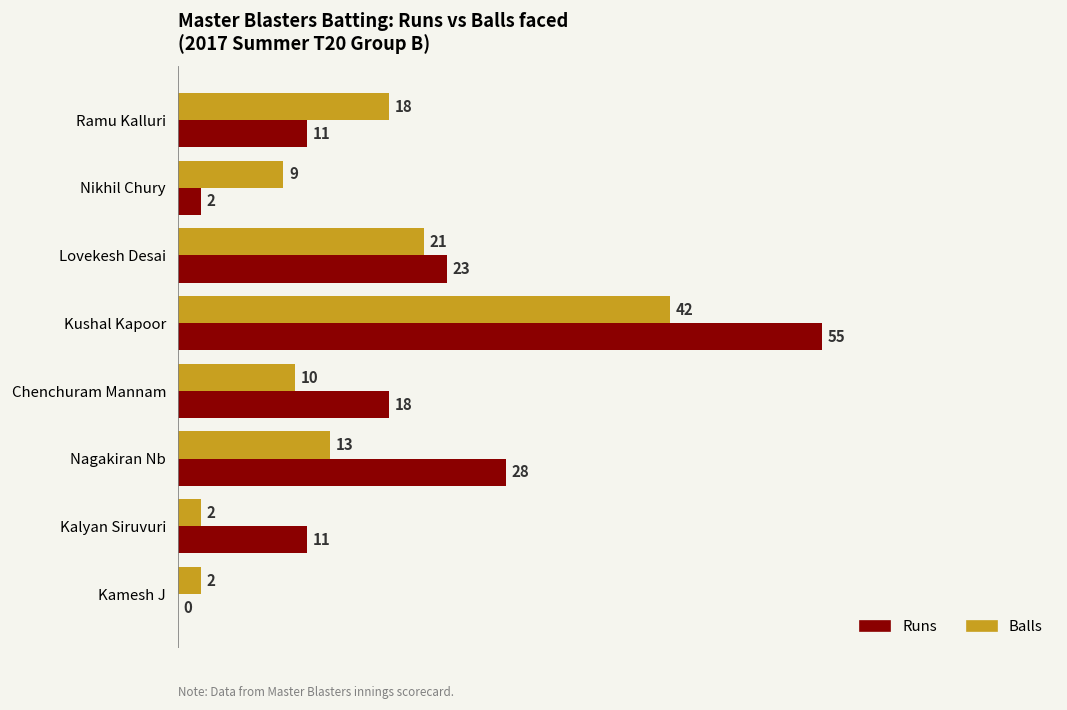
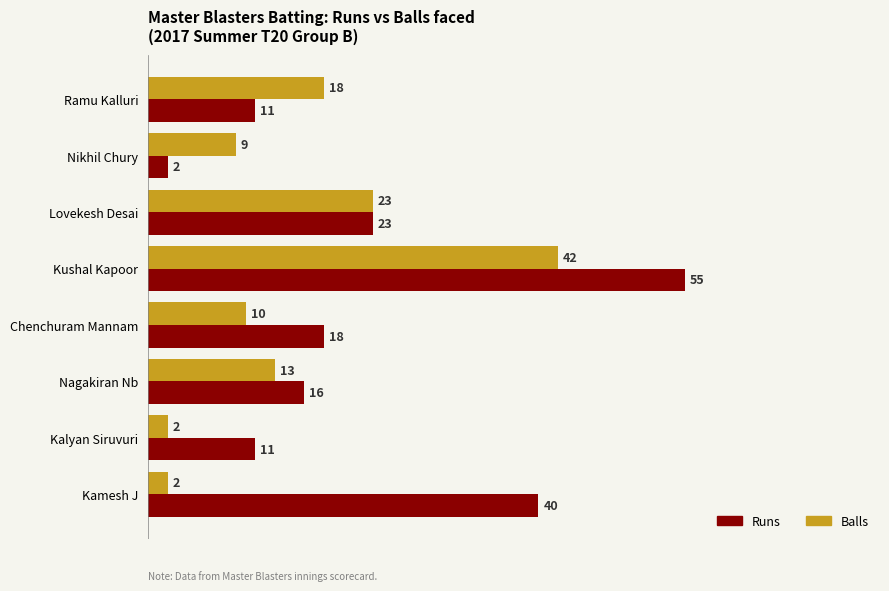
Balls, Lovekesh Desai: 21 -> 23
Runs, Nagakiran Nb: 28 -> 16
Runs, Kamesh J: 0 -> 40
